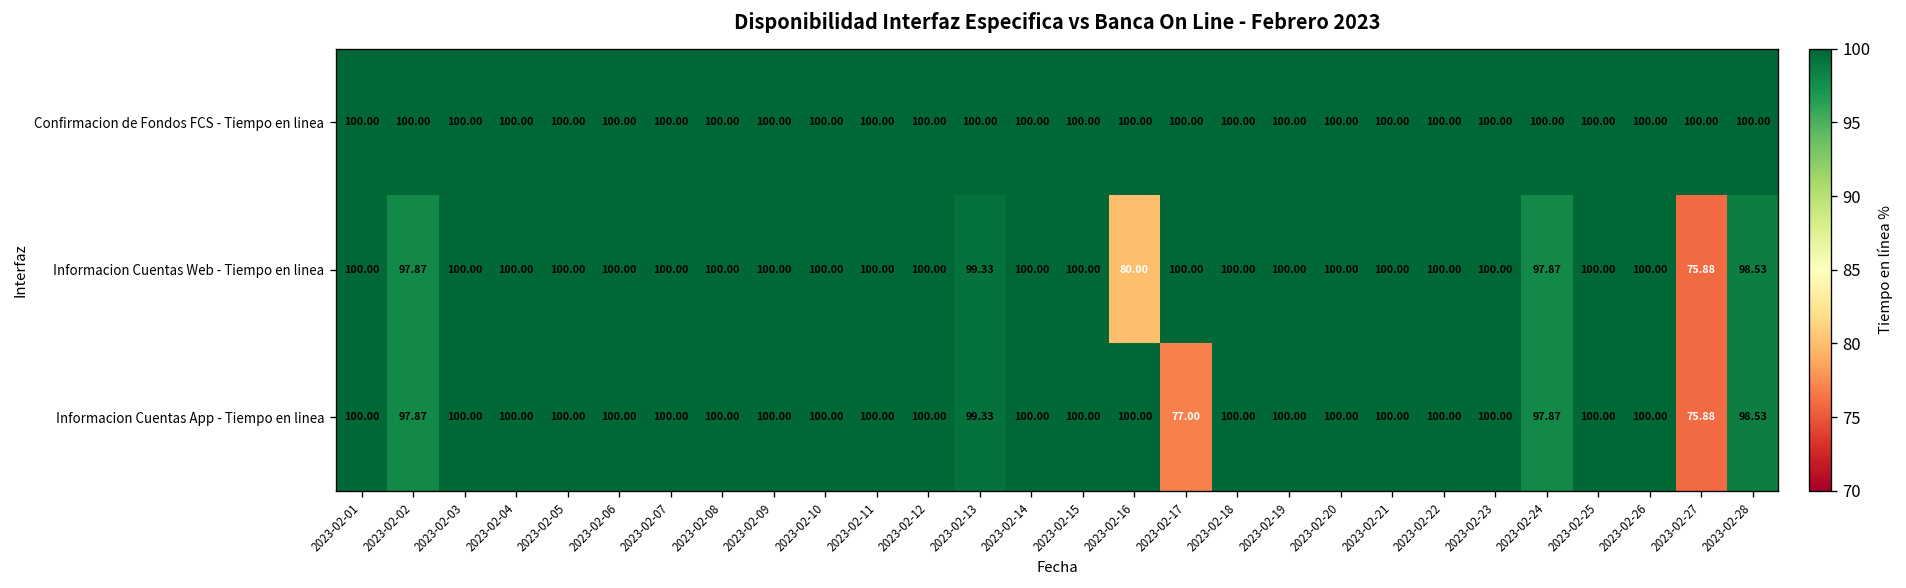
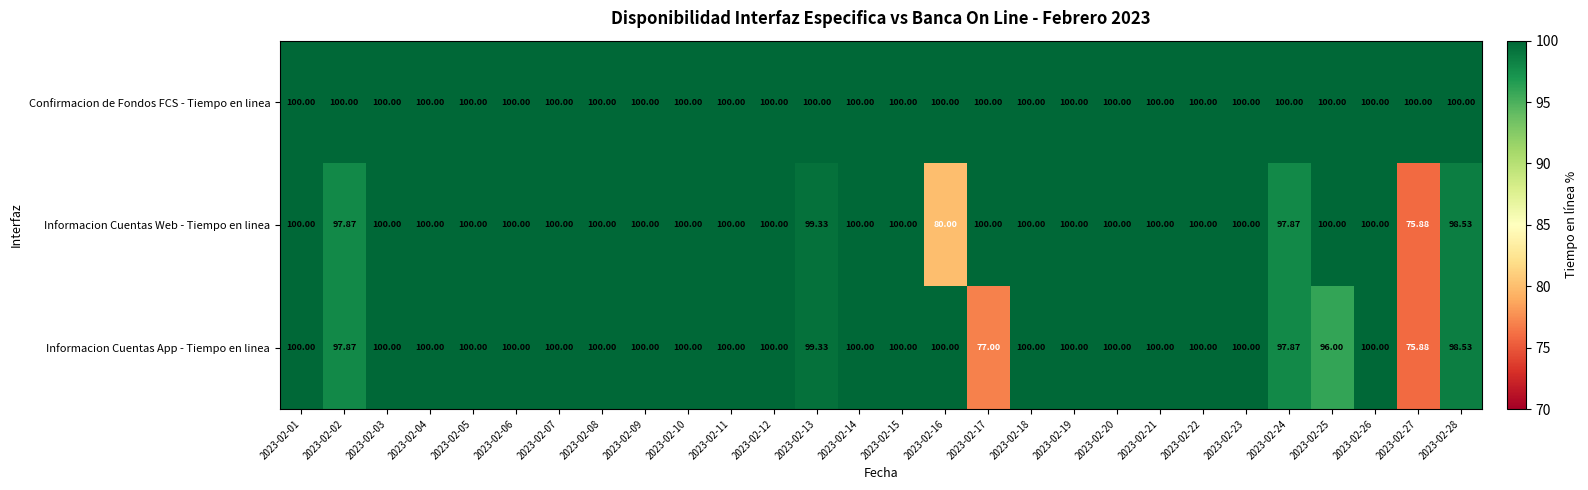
Informacion Cuentas App - Tiempo en linea, 2023-02-25: 100.00 -> 96.00
